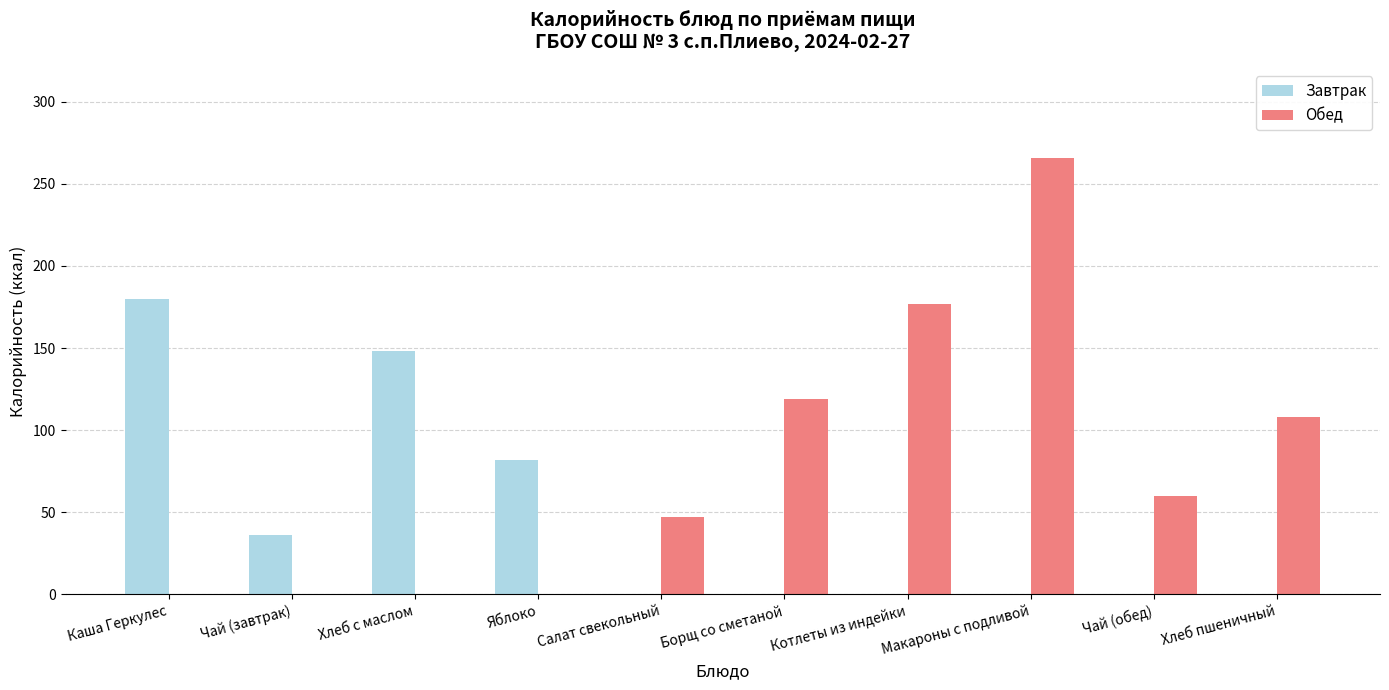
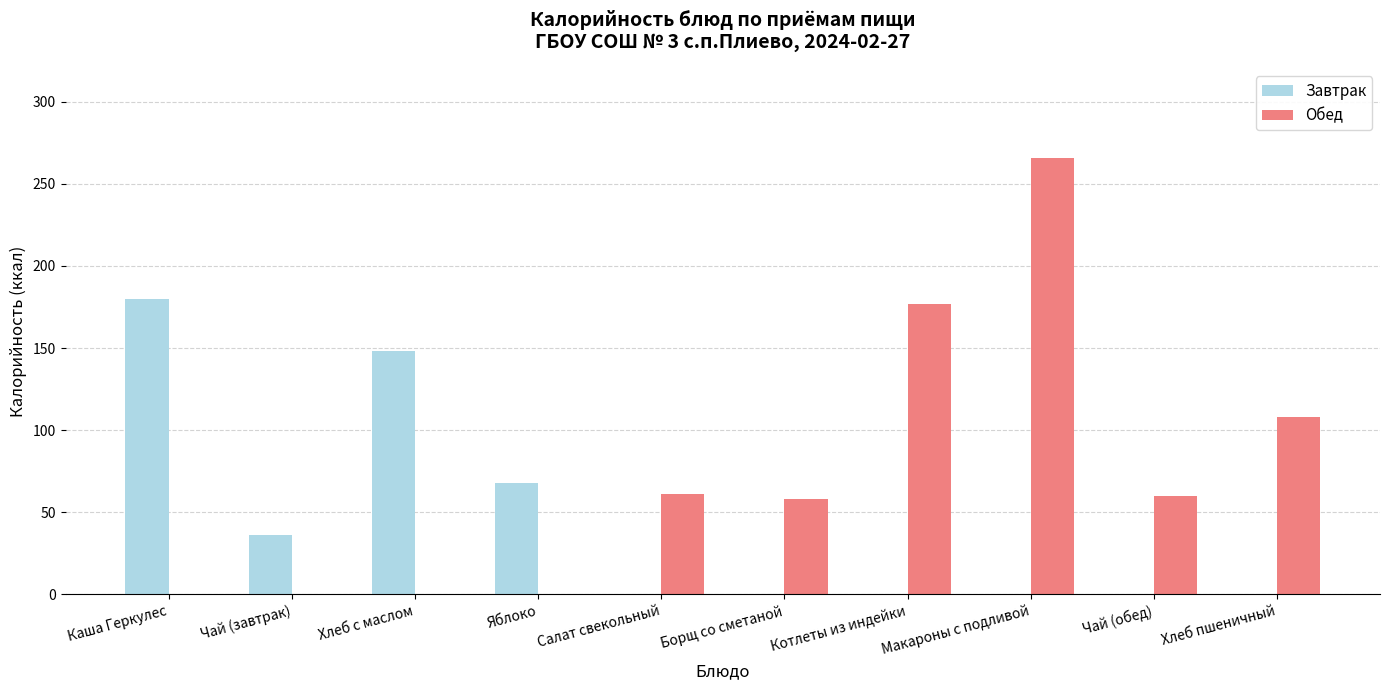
Завтрак, Яблоко: 82 -> 68
Обед, Салат свекольный: 47 -> 61
Обед, Борщ со сметаной: 119 -> 58
